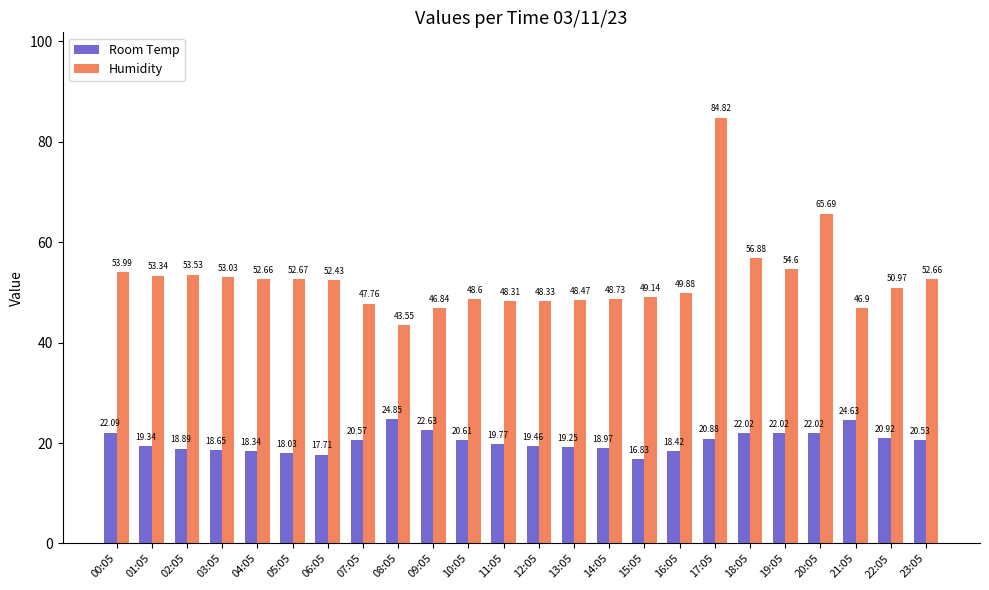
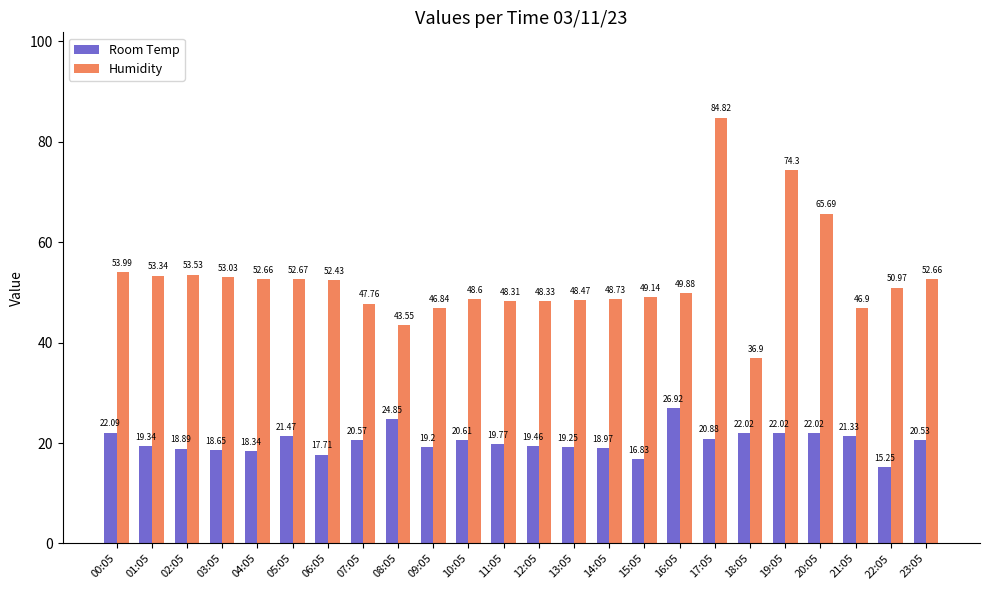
Room Temp, 05:05: 18.03 -> 21.47
Room Temp, 09:05: 22.63 -> 19.2
Room Temp, 16:05: 18.42 -> 26.92
Humidity, 18:05: 56.88 -> 36.9
Humidity, 19:05: 54.6 -> 74.3
Room Temp, 21:05: 24.63 -> 21.33
Room Temp, 22:05: 20.92 -> 15.25
